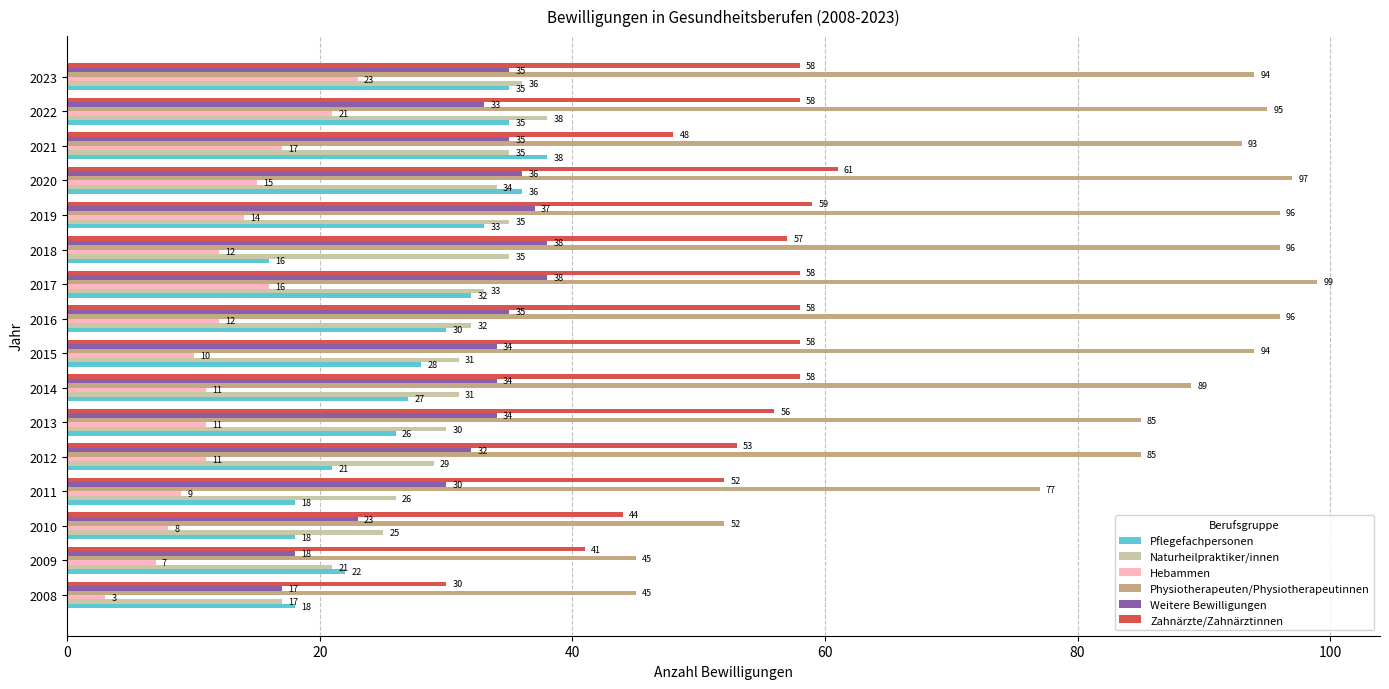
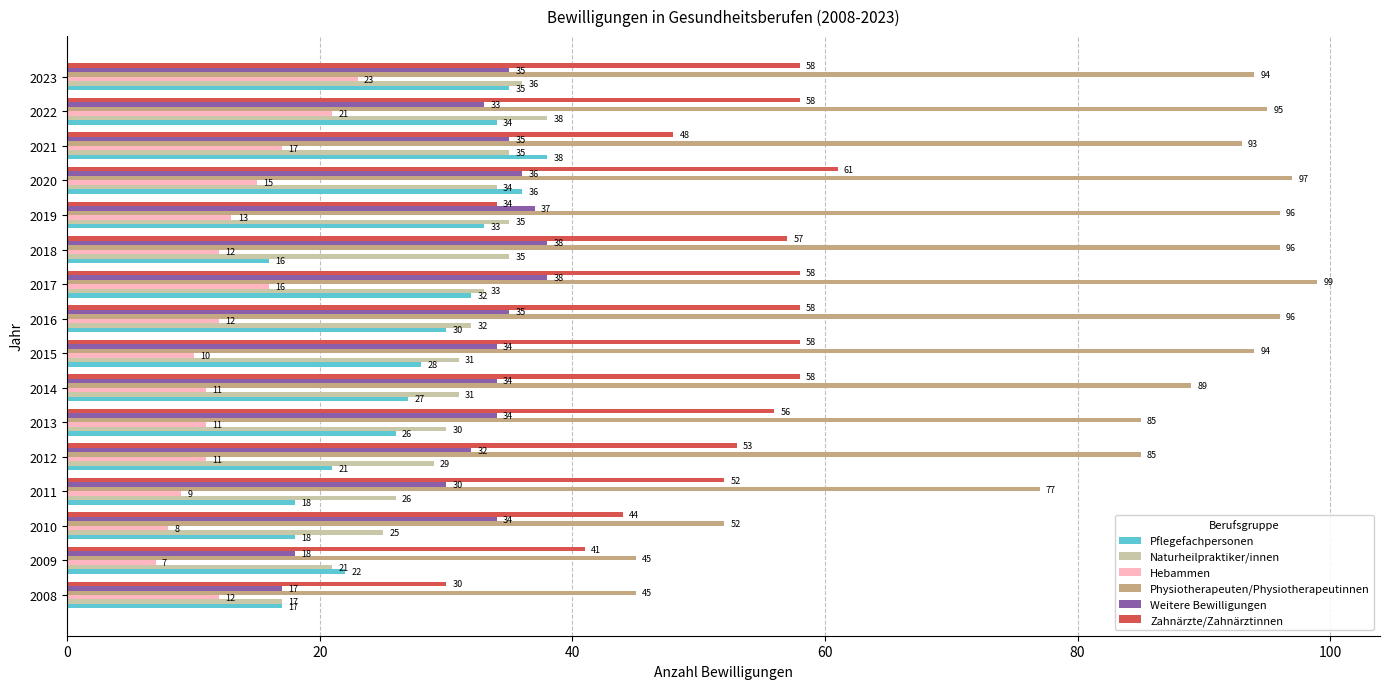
Pflegefachpersonen, 2022: 35 -> 34
Zahnärzte/Zahnärztinnen, 2019: 59 -> 34
Hebammen, 2019: 14 -> 13
Weitere Bewilligungen, 2010: 23 -> 34
Hebammen, 2008: 3 -> 12
Pflegefachpersonen, 2008: 18 -> 17
